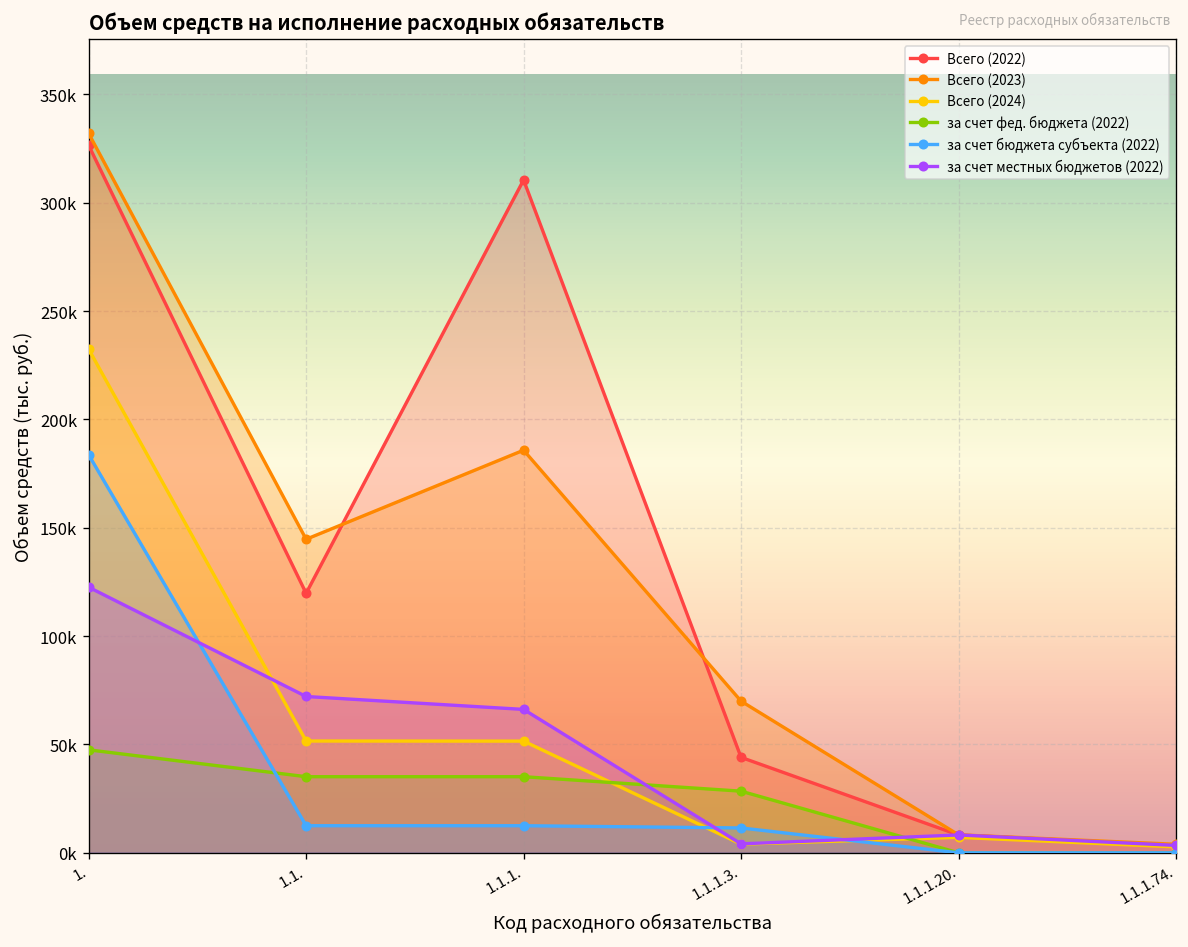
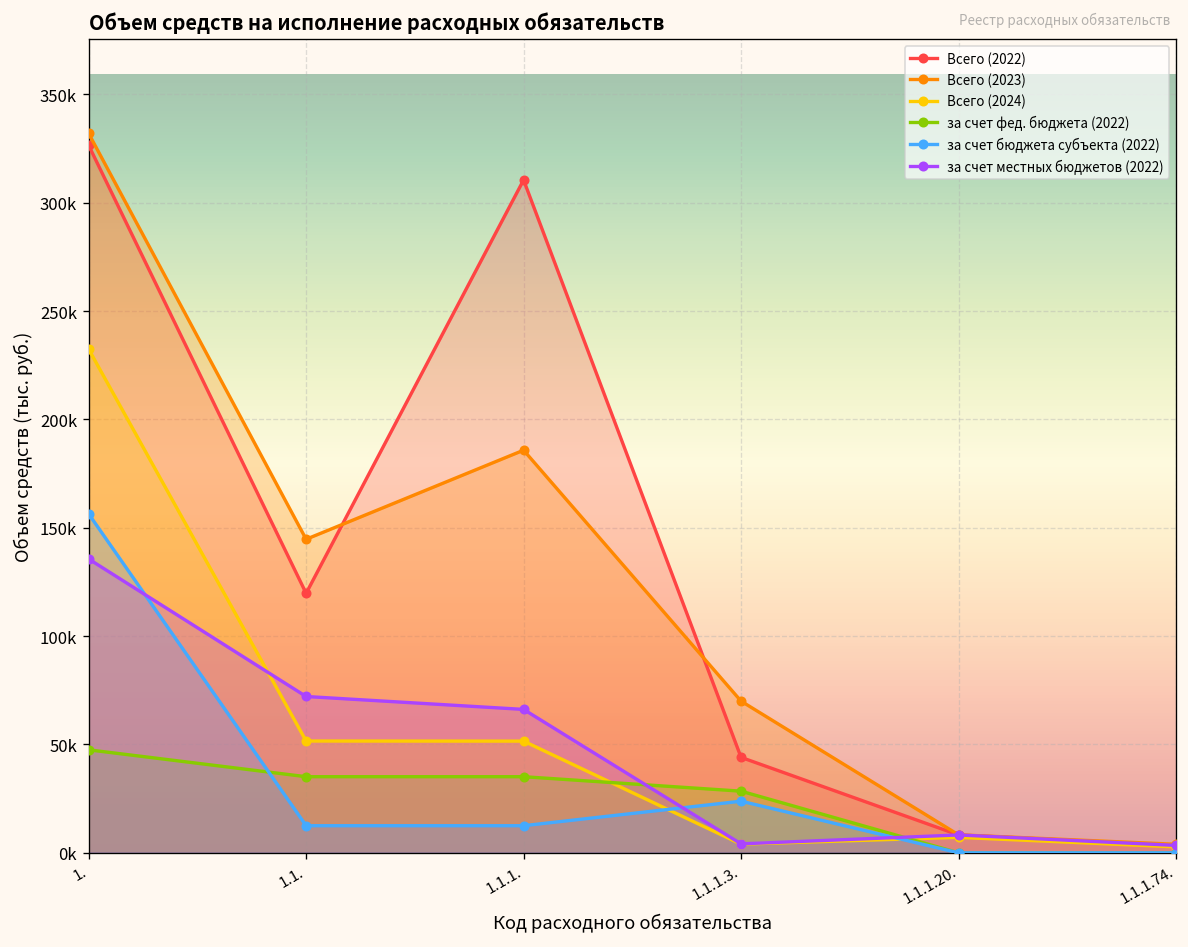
за счет бюджета субъекта (2022), 1.: 184000 -> 156000
за счет местных бюджетов (2022), 1.: 123000 -> 136000
за счет бюджета субъекта (2022), 1.1.1.3.: 11000 -> 24000
